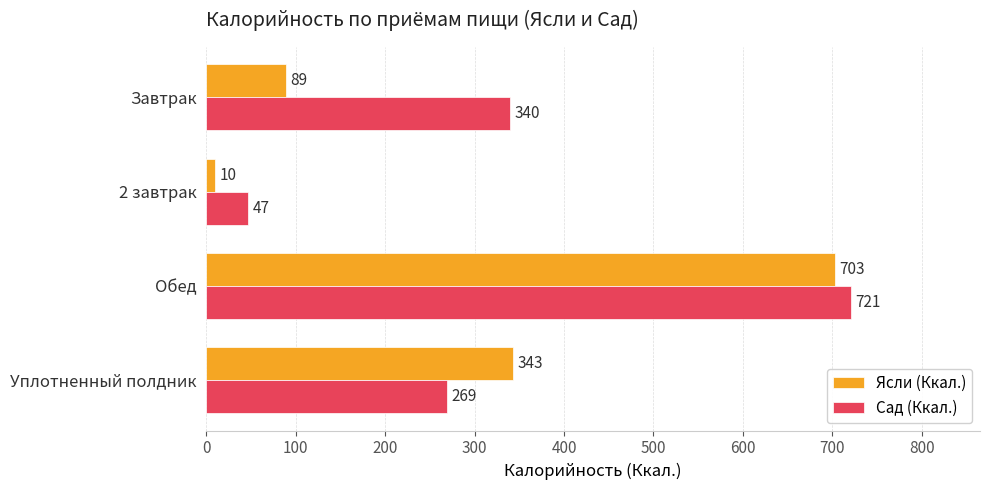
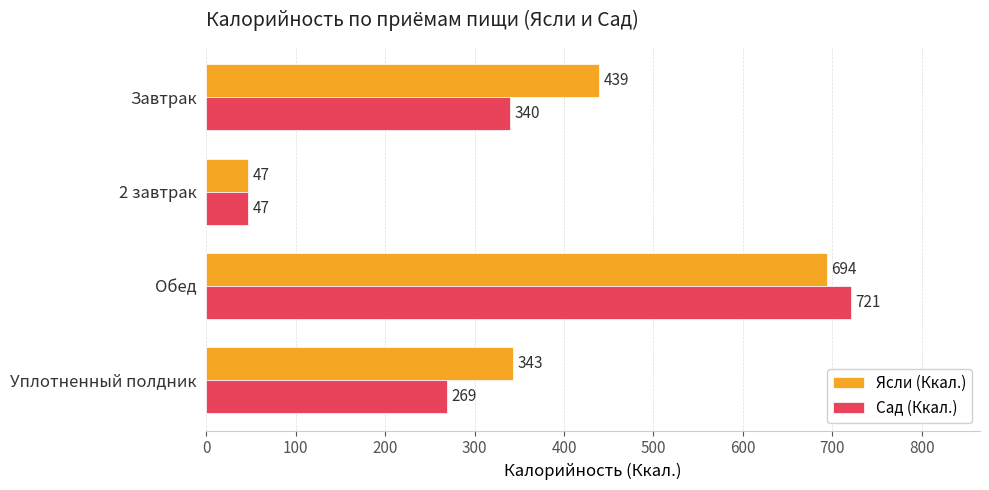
Ясли (Ккал.), Завтрак: 89 -> 439
Ясли (Ккал.), 2 завтрак: 10 -> 47
Ясли (Ккал.), Обед: 703 -> 694
